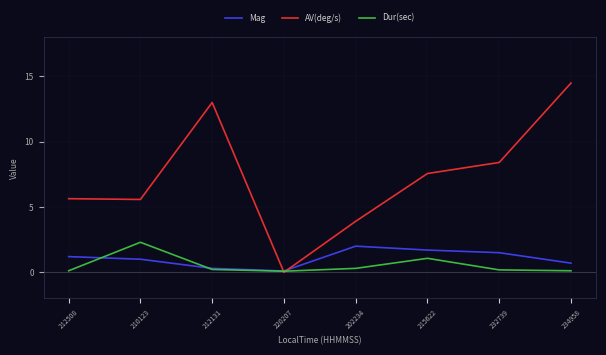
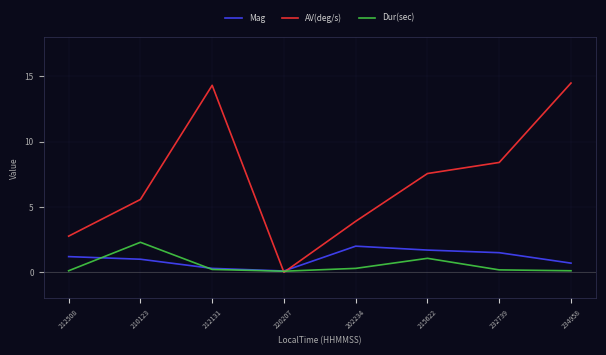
AV(deg/s), 212508: 5.6 -> 2.8
AV(deg/s), 212131: 13.0 -> 14.3
